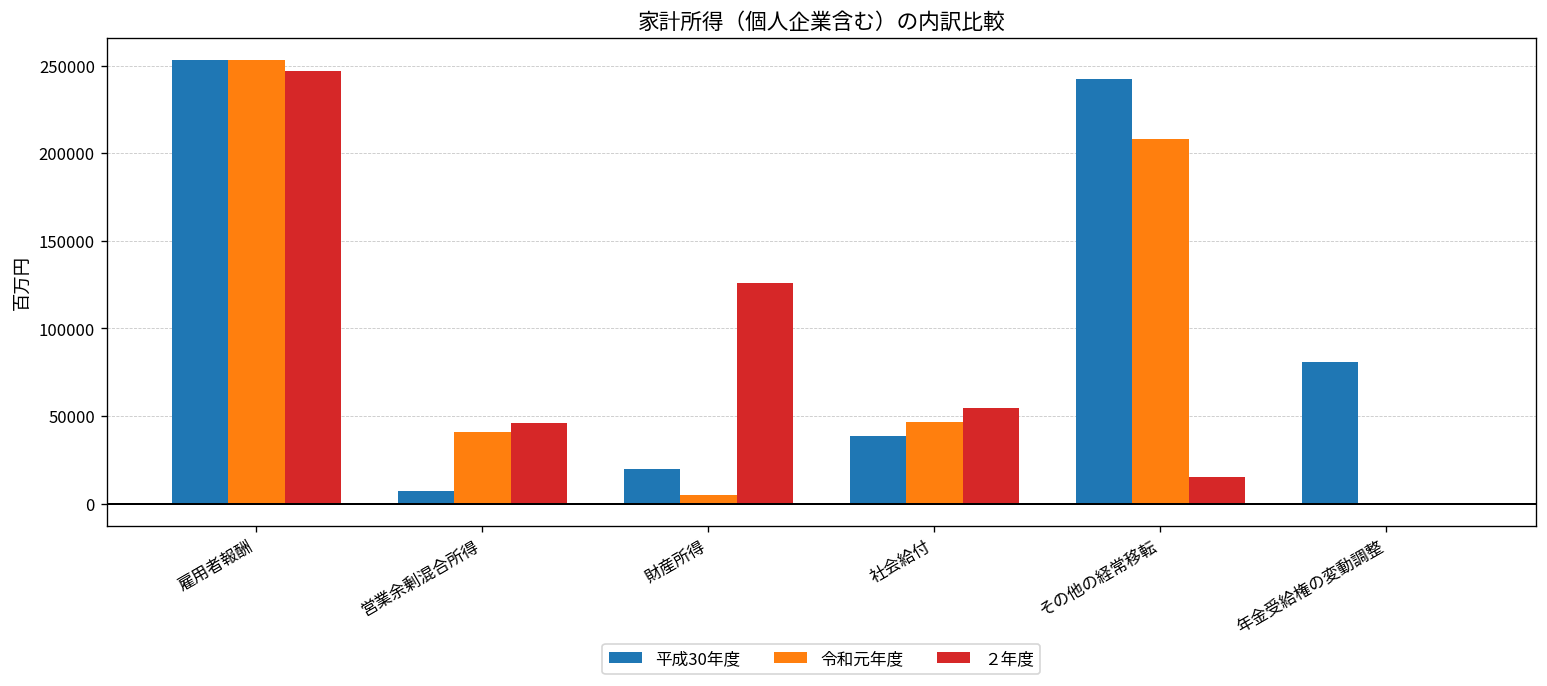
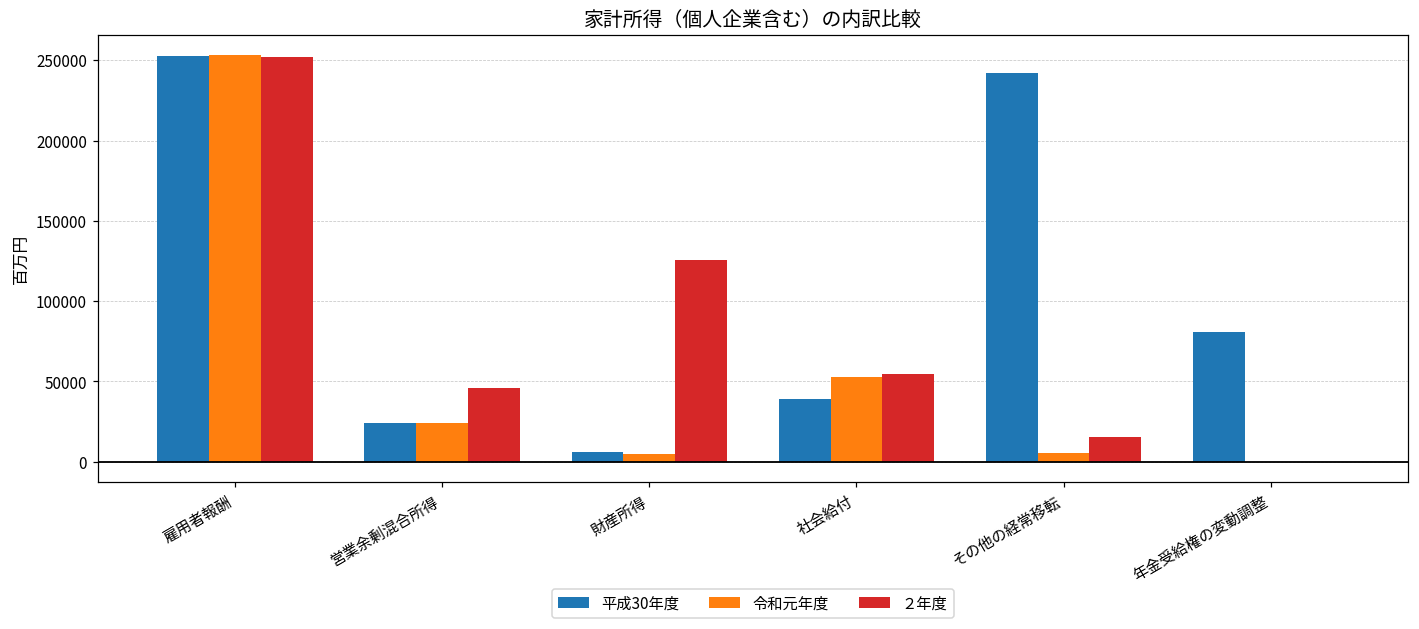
２年度, 雇用者報酬: 247000 -> 252000
平成30年度, 営業余剰混合所得: 7000 -> 24000
令和元年度, 営業余剰混合所得: 41000 -> 24000
平成30年度, 財産所得: 19000 -> 6000
令和元年度, 社会給付: 47000 -> 53000
令和元年度, その他の経常移転: 208000 -> 6000
